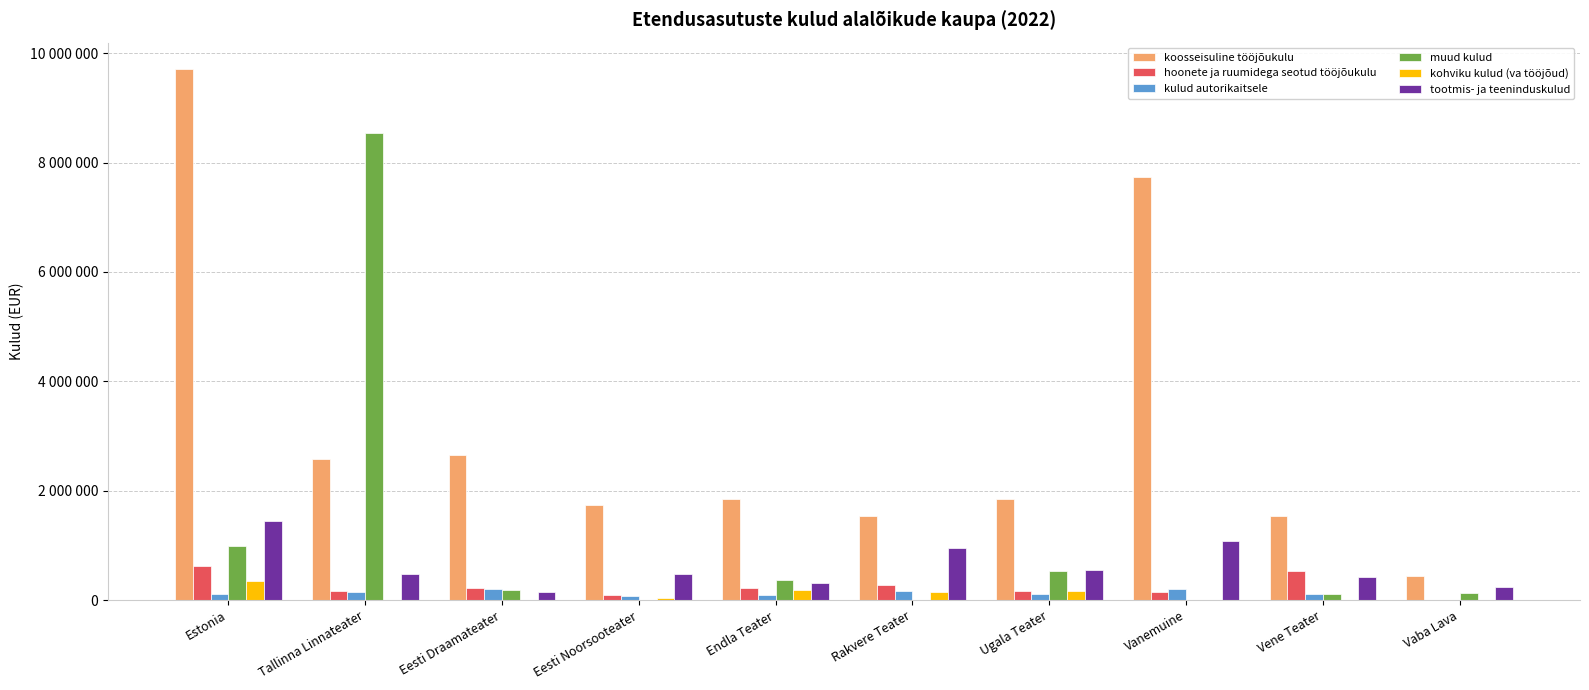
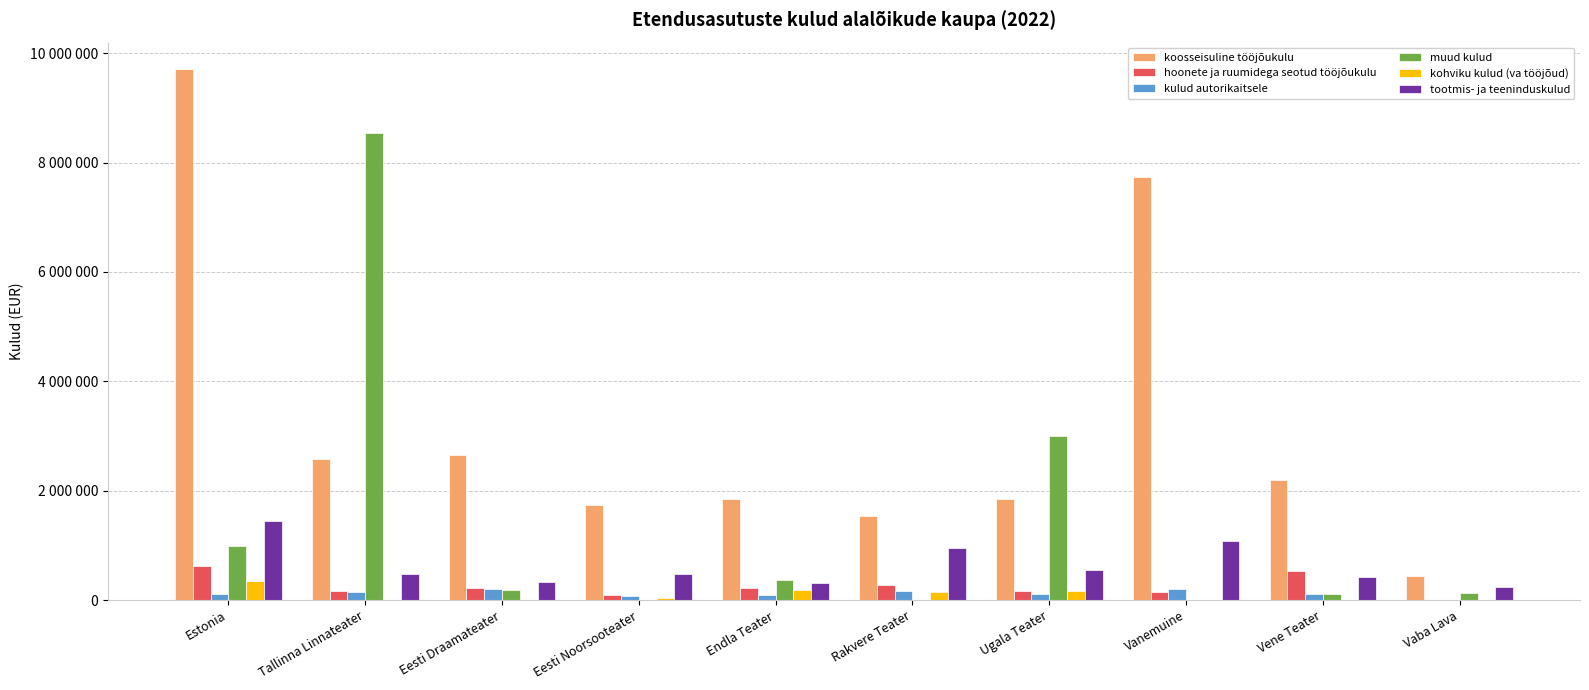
tootmis- ja teeninduskulud, Eesti Draamateater: 200000 -> 300000
muud kulud, Ugala Teater: 500000 -> 3000000
koosseisuline tööjõukulu, Vene Teater: 1500000 -> 2200000
